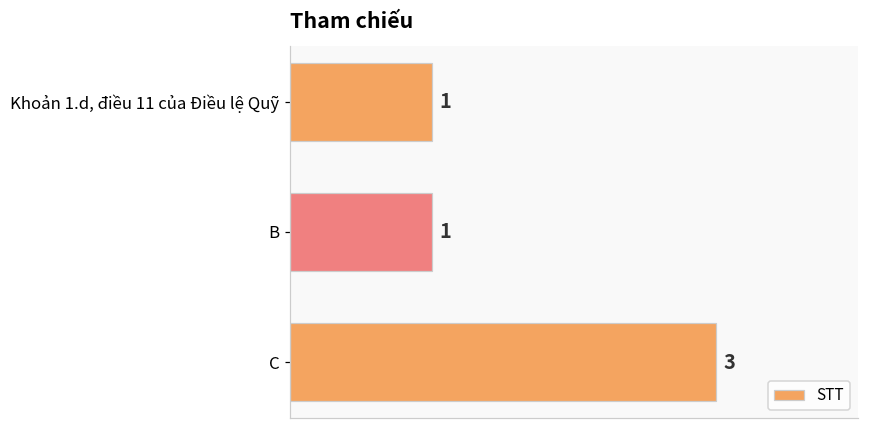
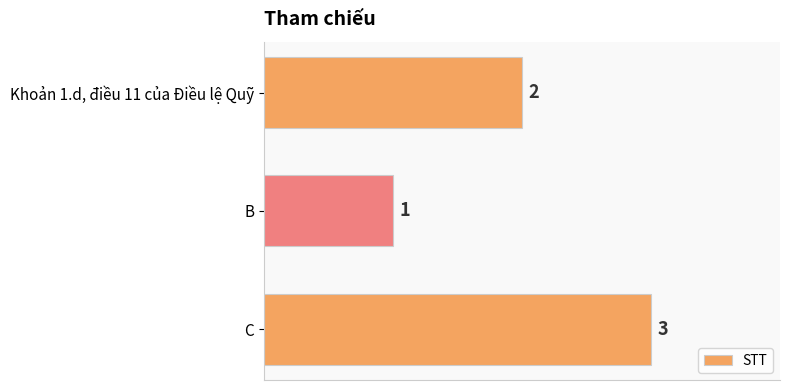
Khoản 1.d, điều 11 của Điều lệ Quỹ: 1 -> 2
